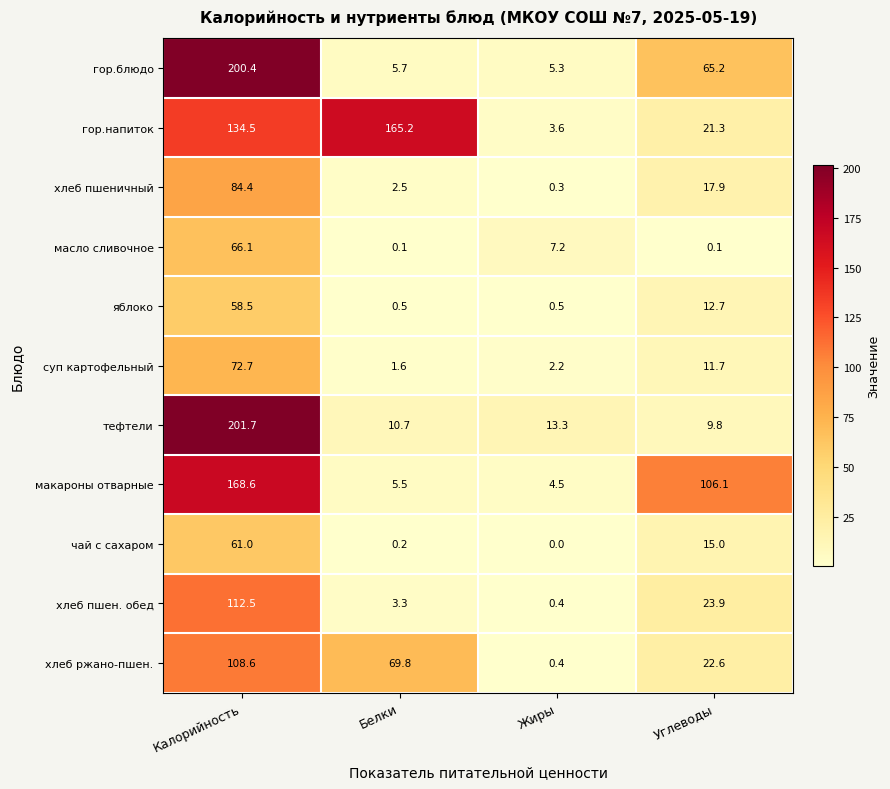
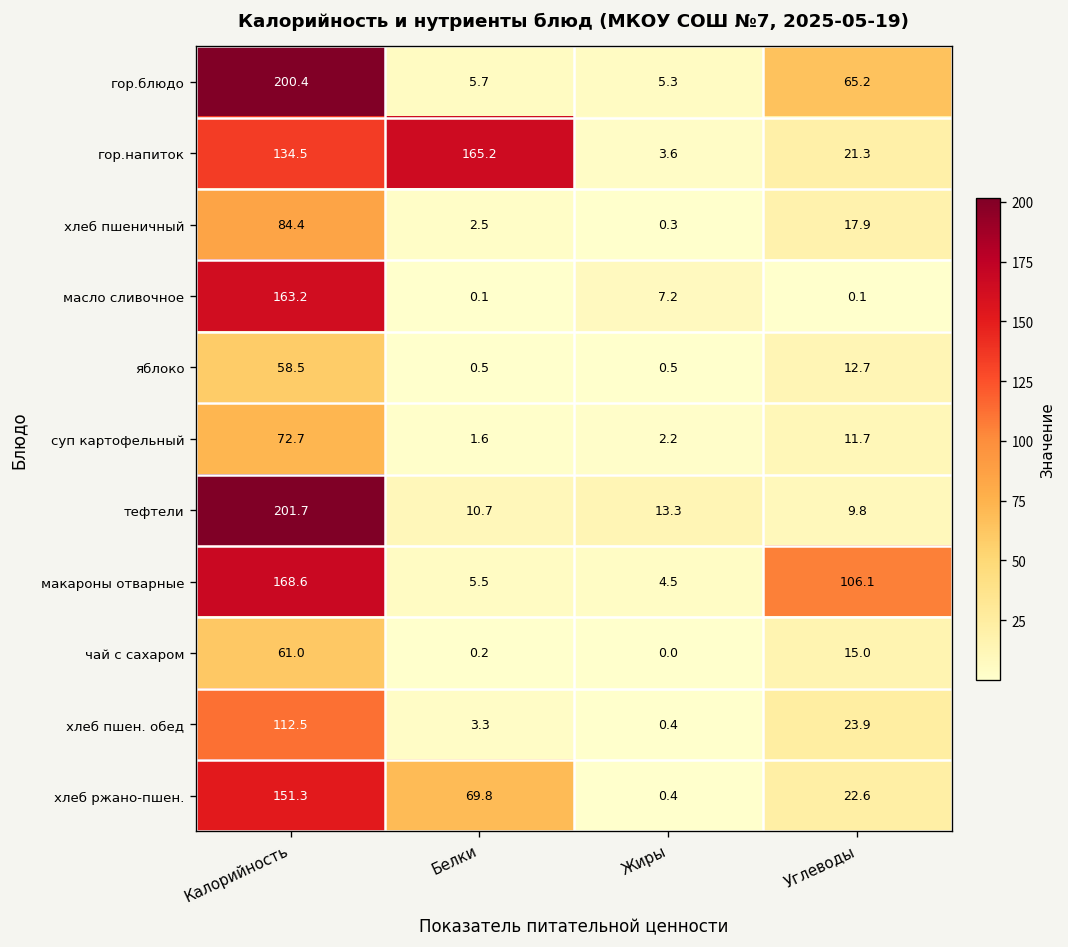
масло сливочное, Калорийность: 66.1 -> 163.2
хлеб ржано-пшен., Калорийность: 108.6 -> 151.3
